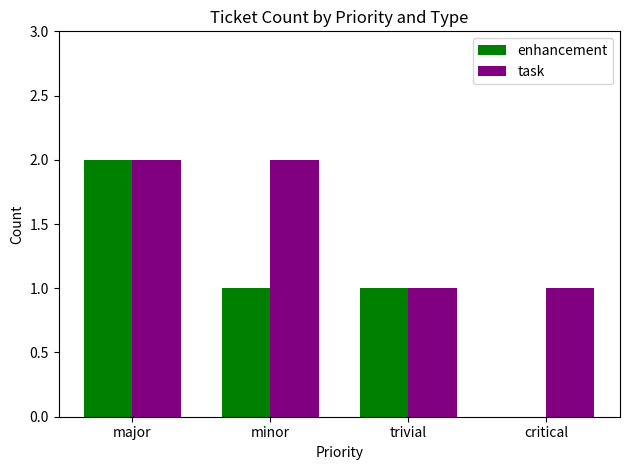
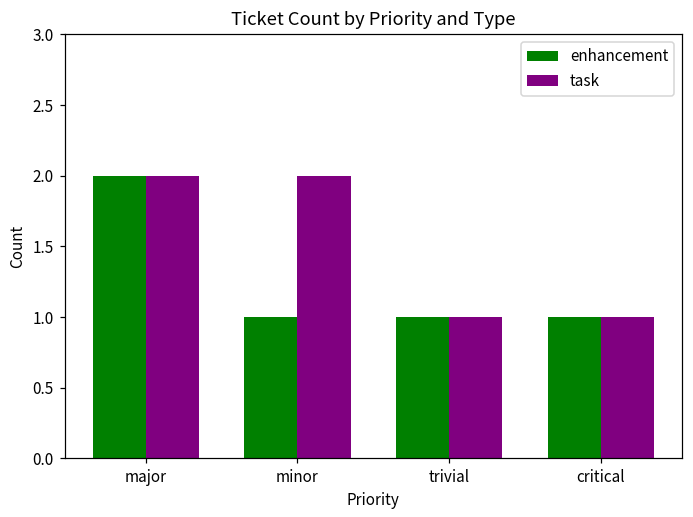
enhancement, critical: 0 -> 1
